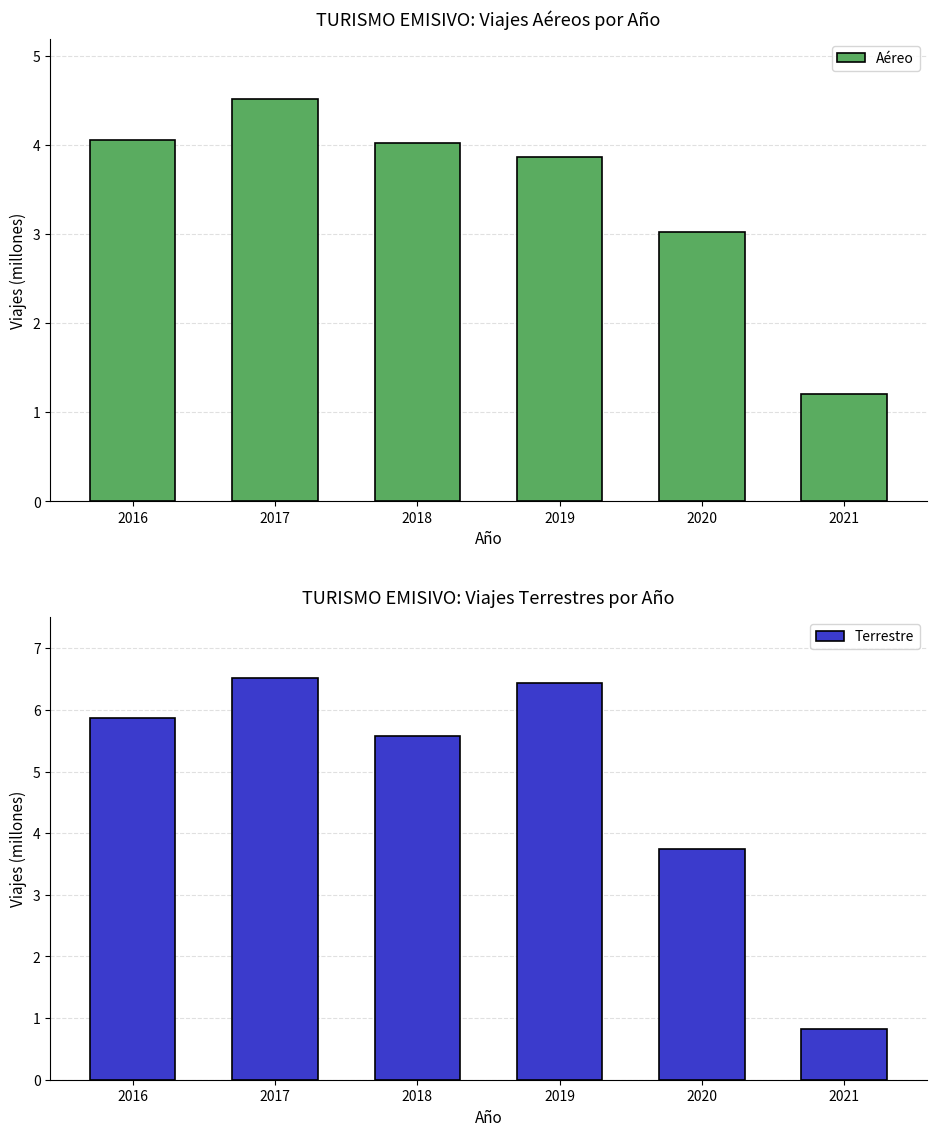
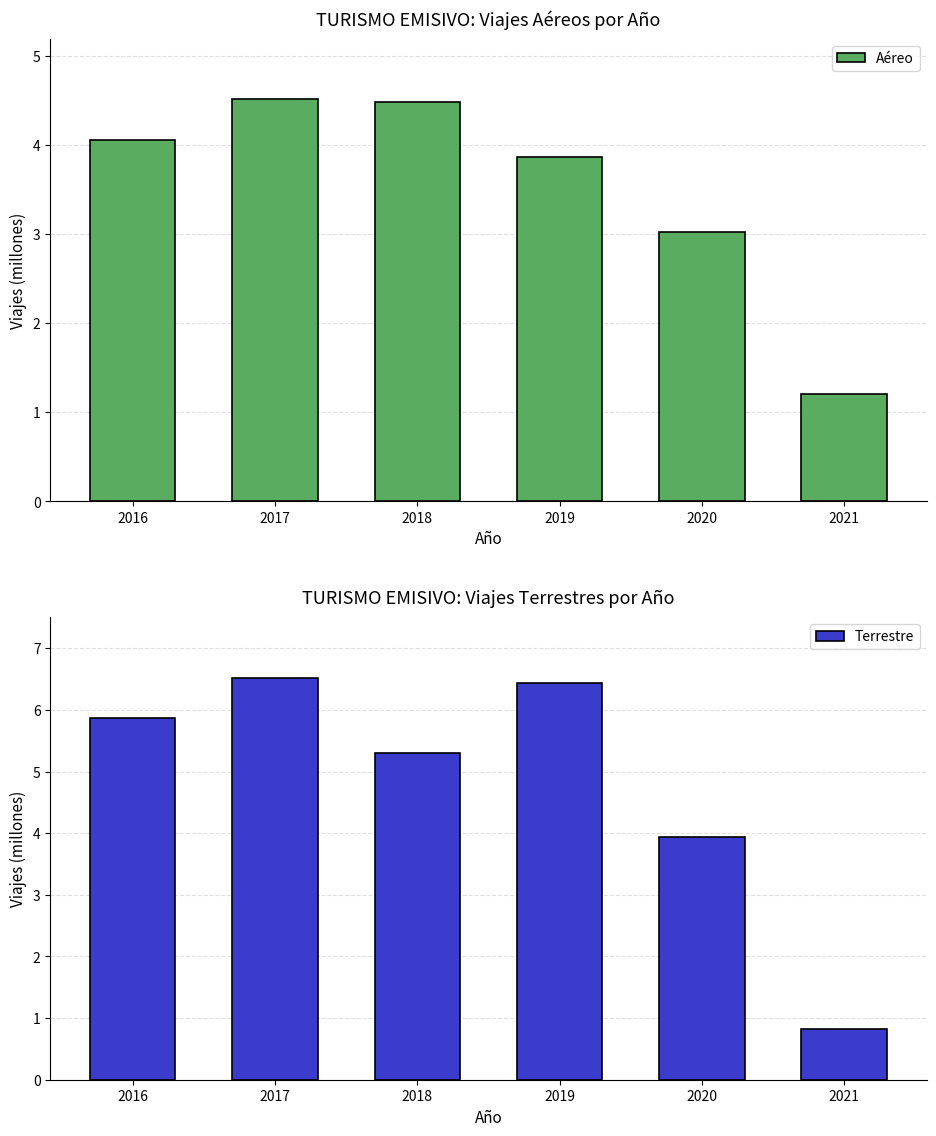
TURISMO EMISIVO: Viajes Aéreos por Año, 2018: 4.0 -> 4.5
TURISMO EMISIVO: Viajes Terrestres por Año, 2018: 5.6 -> 5.3
TURISMO EMISIVO: Viajes Terrestres por Año, 2020: 3.7 -> 3.9
